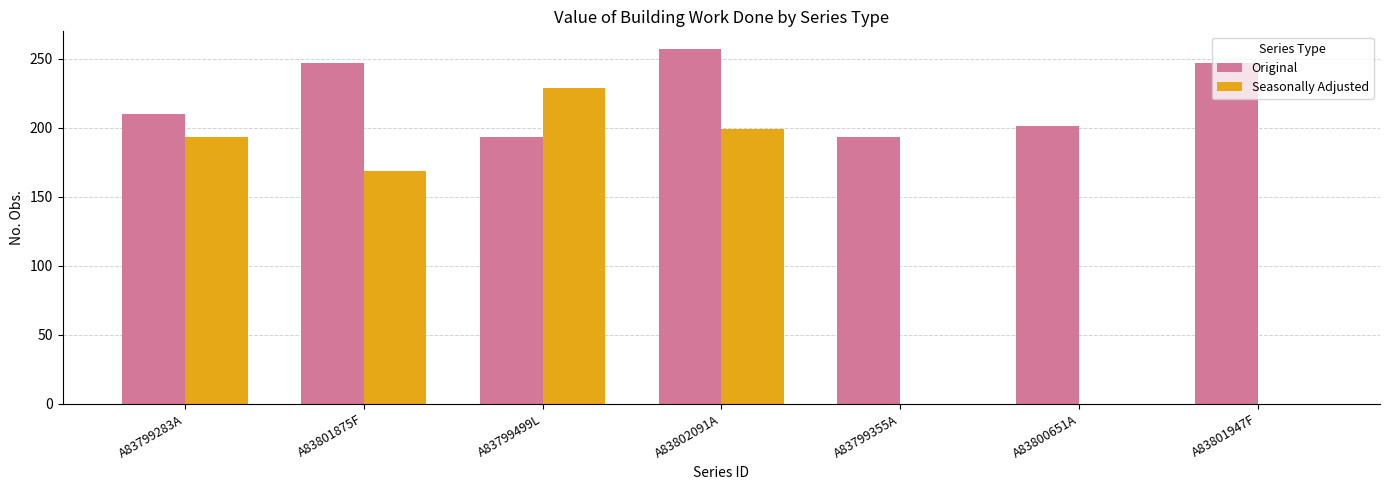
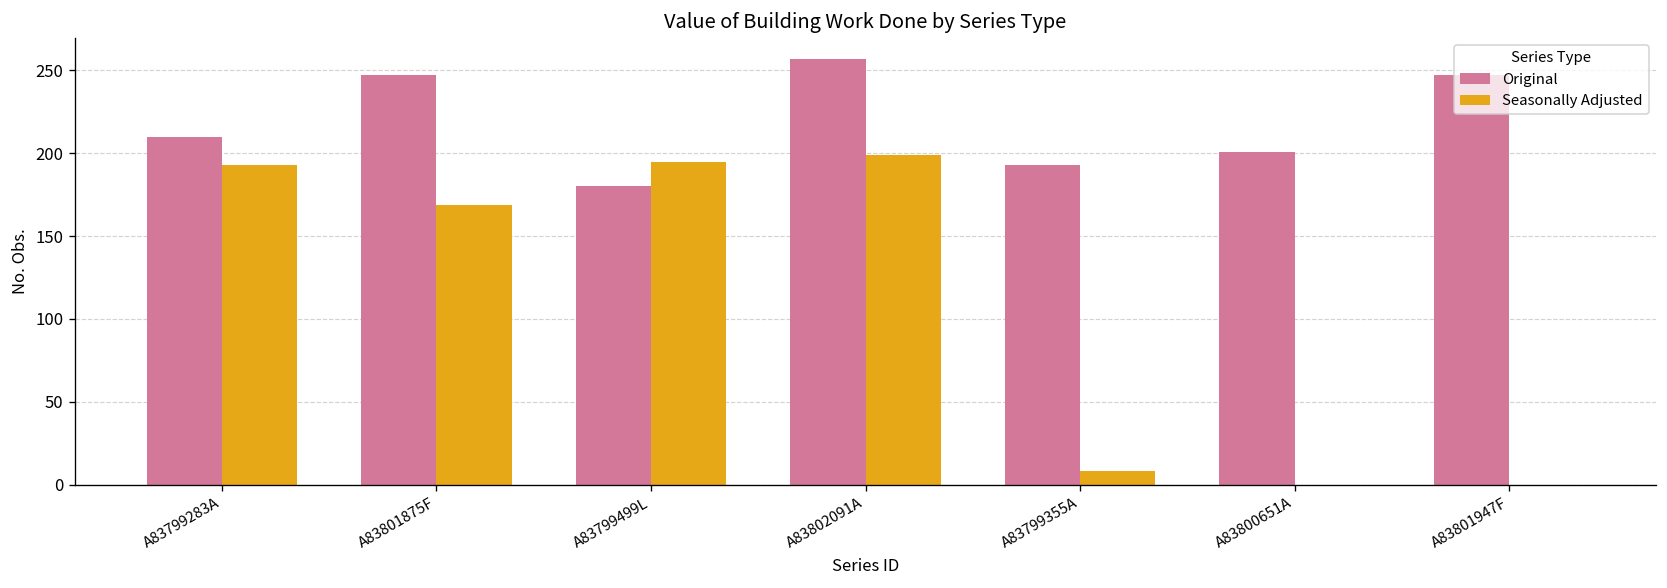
Original, A83799499L: 193 -> 180
Seasonally Adjusted, A83799499L: 229 -> 195
Seasonally Adjusted, A83799355A: 0 -> 8
